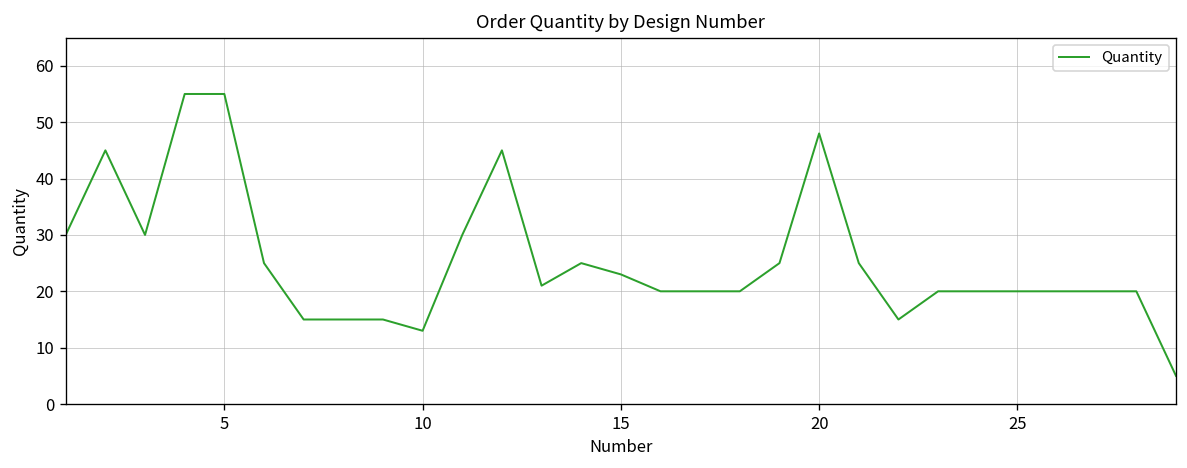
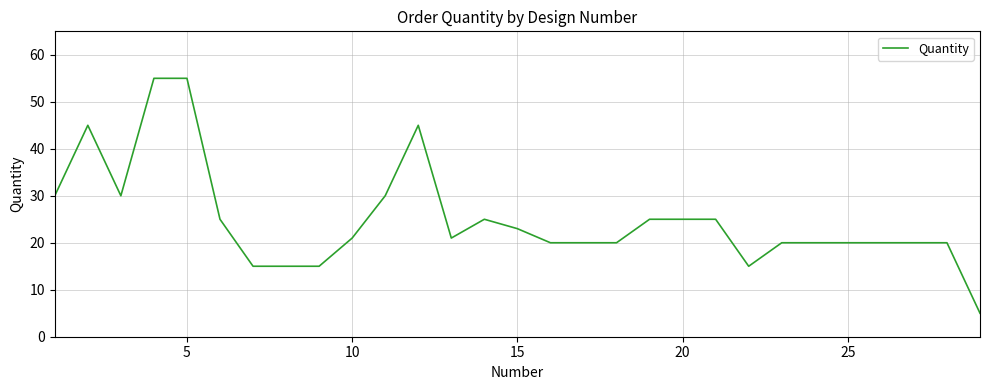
10: 13 -> 21
20: 48 -> 25
